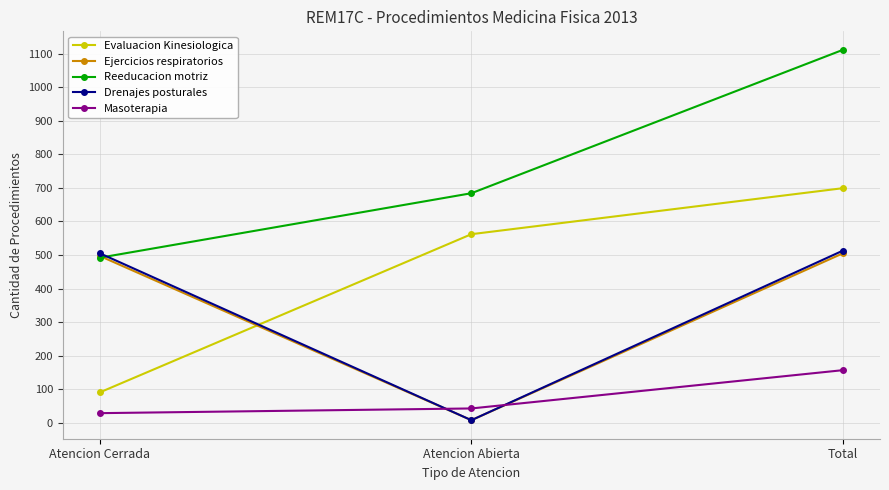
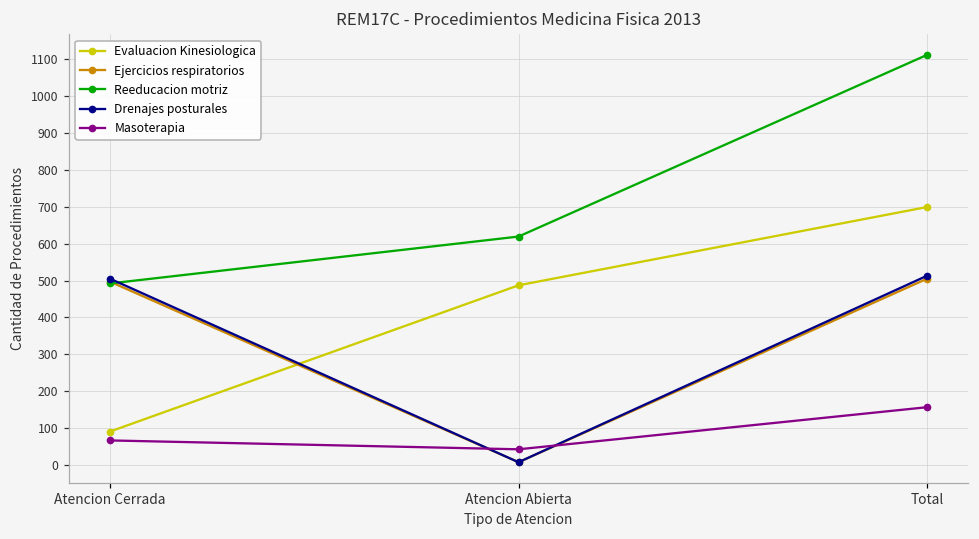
Masoterapia, Atencion Cerrada: 30 -> 70
Evaluacion Kinesiologica, Atencion Abierta: 560 -> 490
Reeducacion motriz, Atencion Abierta: 680 -> 620
